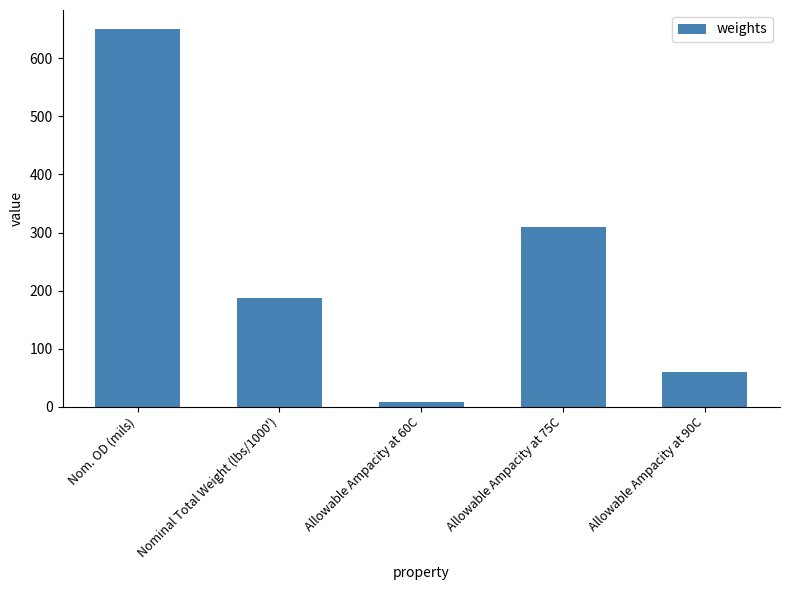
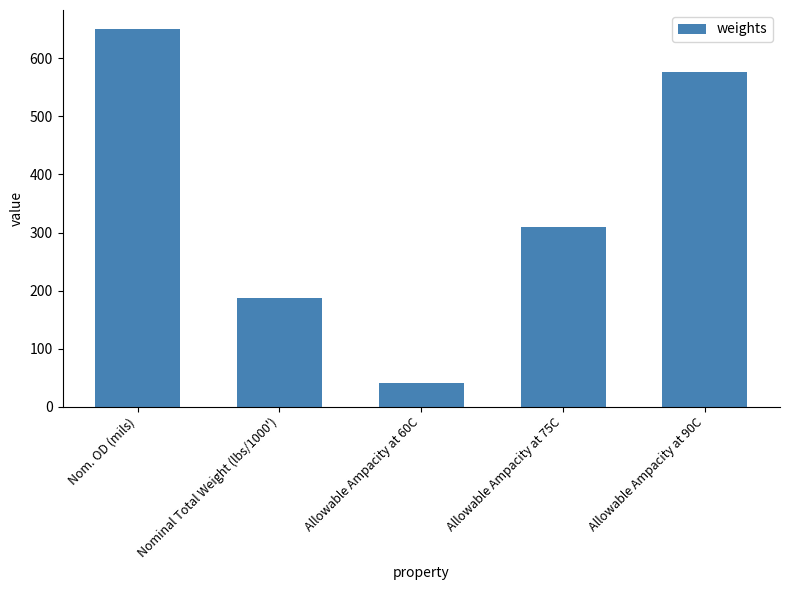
Allowable Ampacity at 60C: 10 -> 40
Allowable Ampacity at 90C: 60 -> 580
